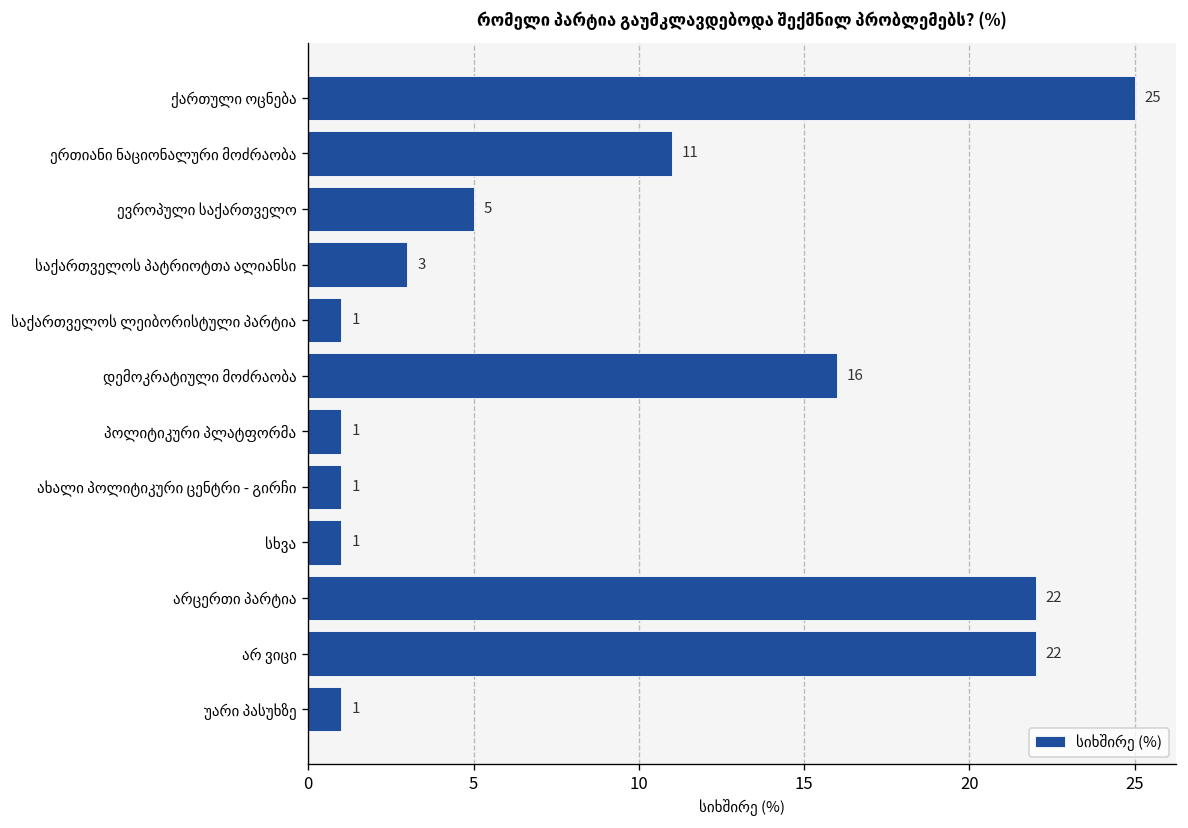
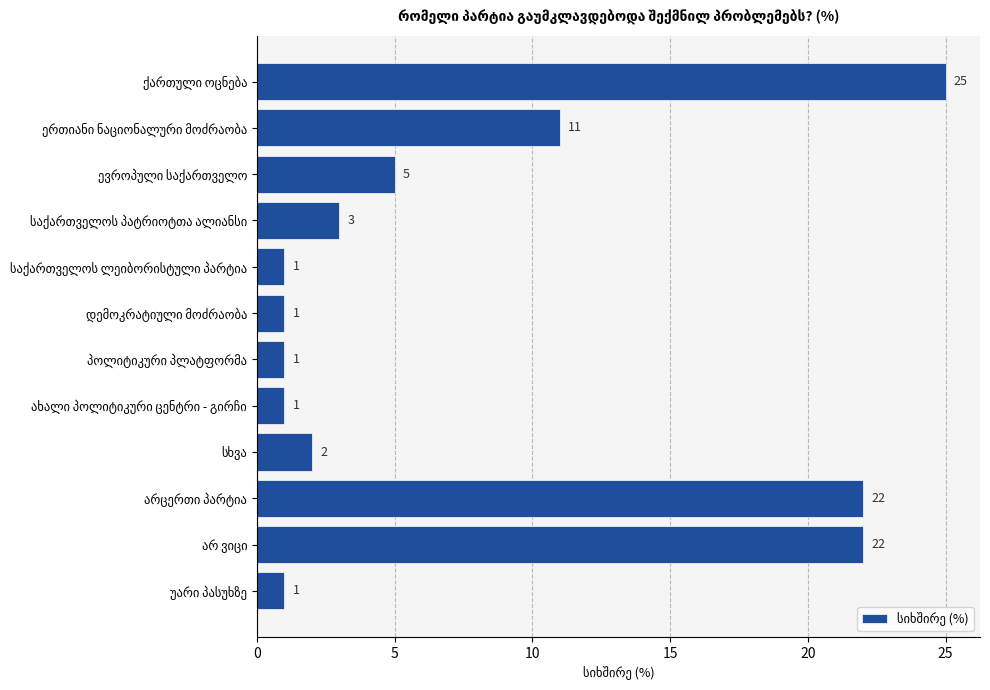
დემოკრატიული მოძრაობა: 16 -> 1
სხვა: 1 -> 2
